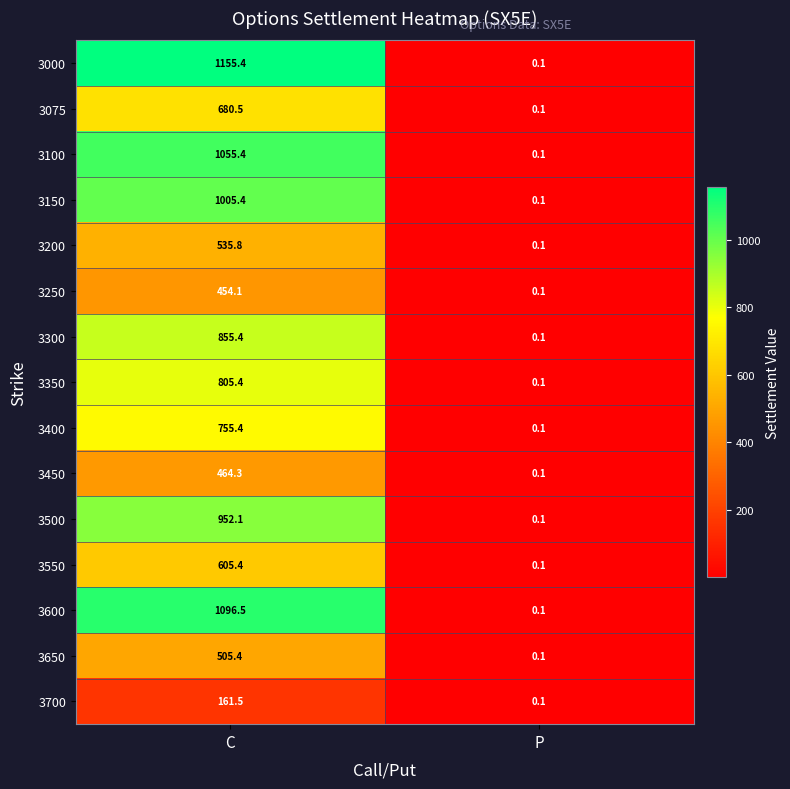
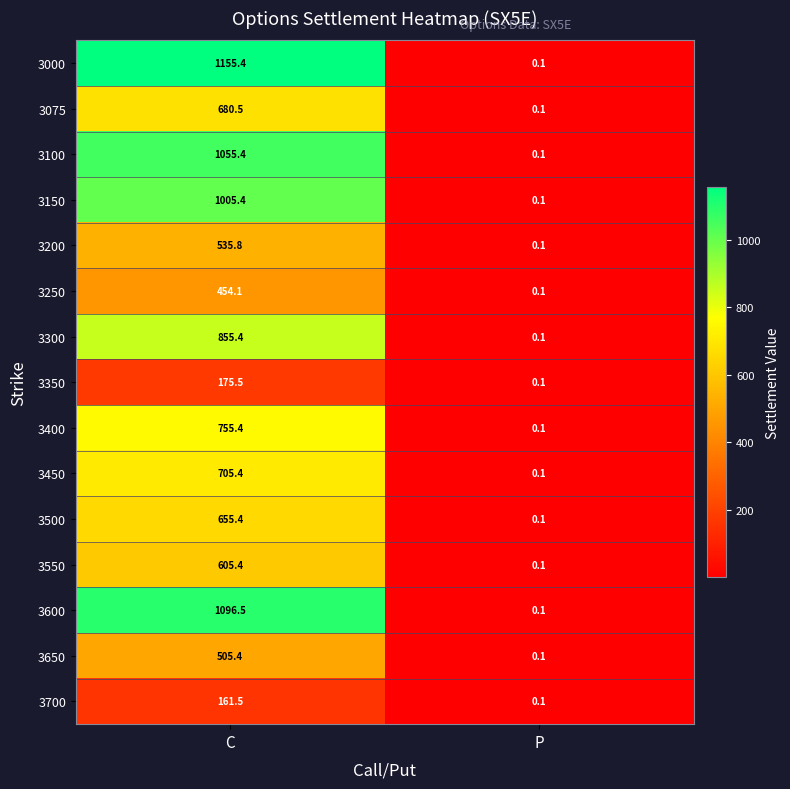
3350, C: 805.4 -> 175.5
3450, C: 464.3 -> 705.4
3500, C: 952.1 -> 655.4
